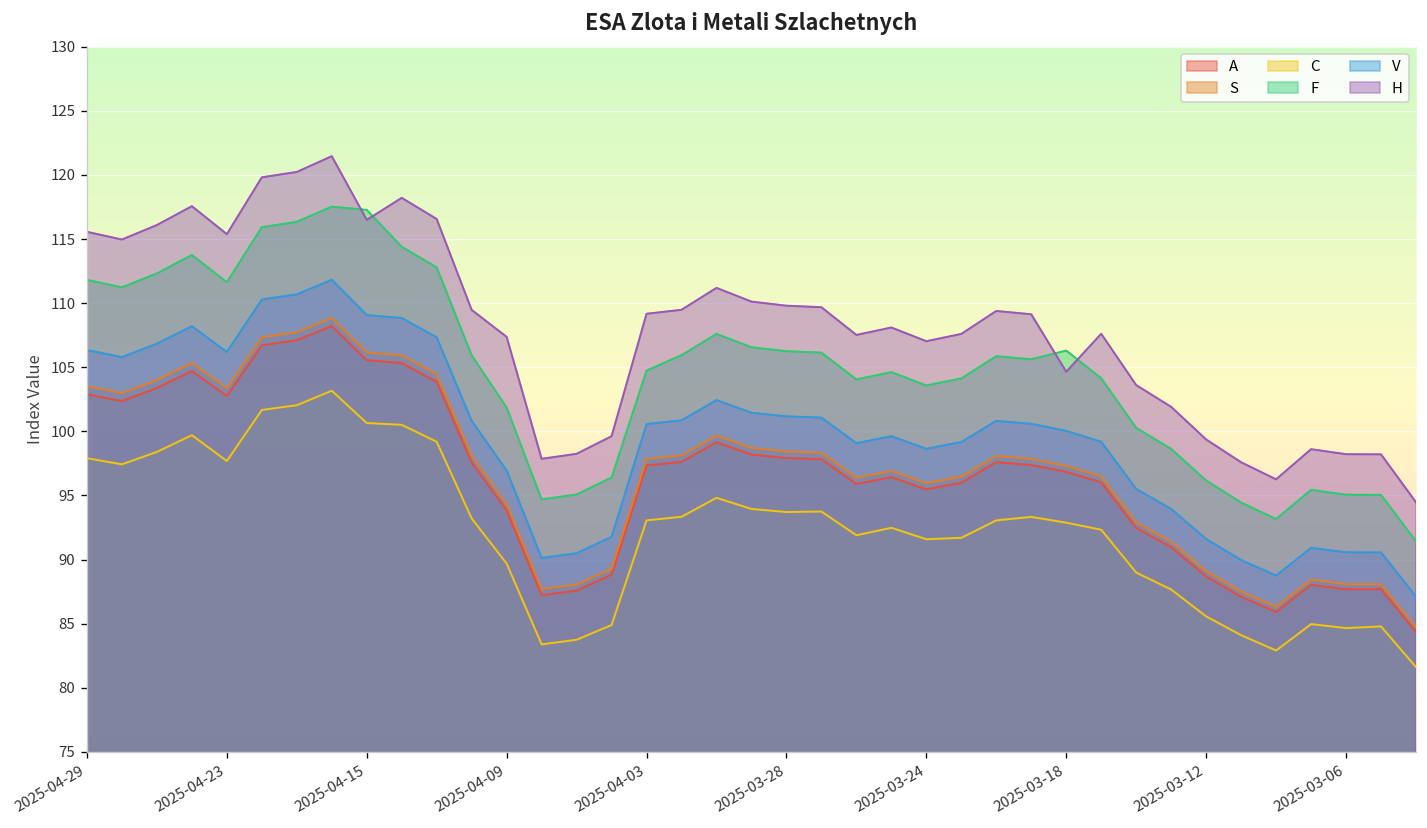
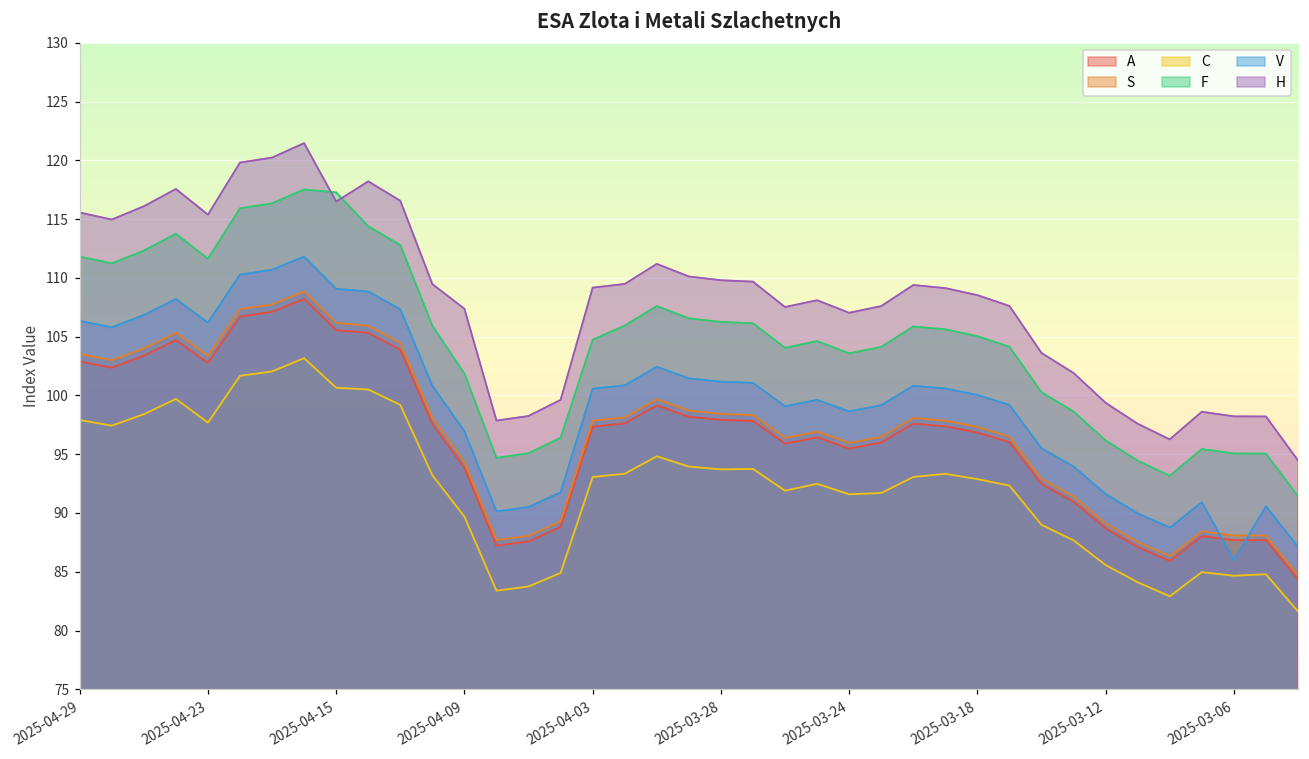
F, 2025-03-18: 106.3 -> 105.0
H, 2025-03-18: 104.7 -> 108.5
V, 2025-03-06: 90.6 -> 86.0
